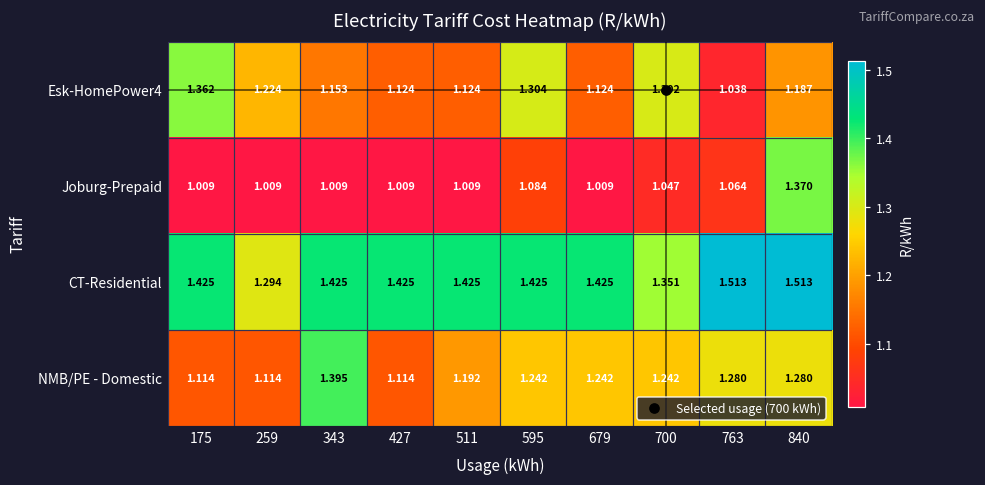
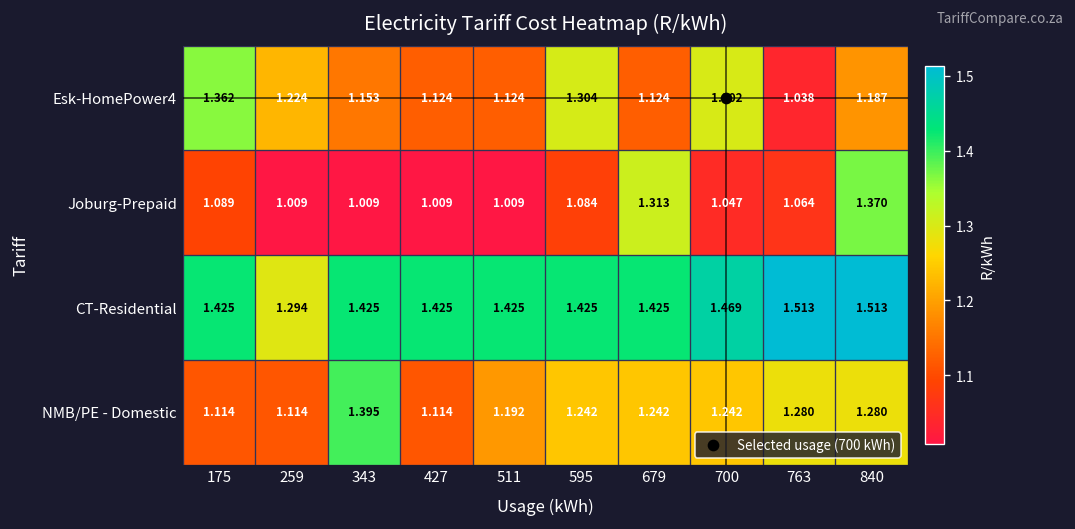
Joburg-Prepaid, 175: 1.009 -> 1.089
Joburg-Prepaid, 679: 1.009 -> 1.313
CT-Residential, 700: 1.351 -> 1.469
